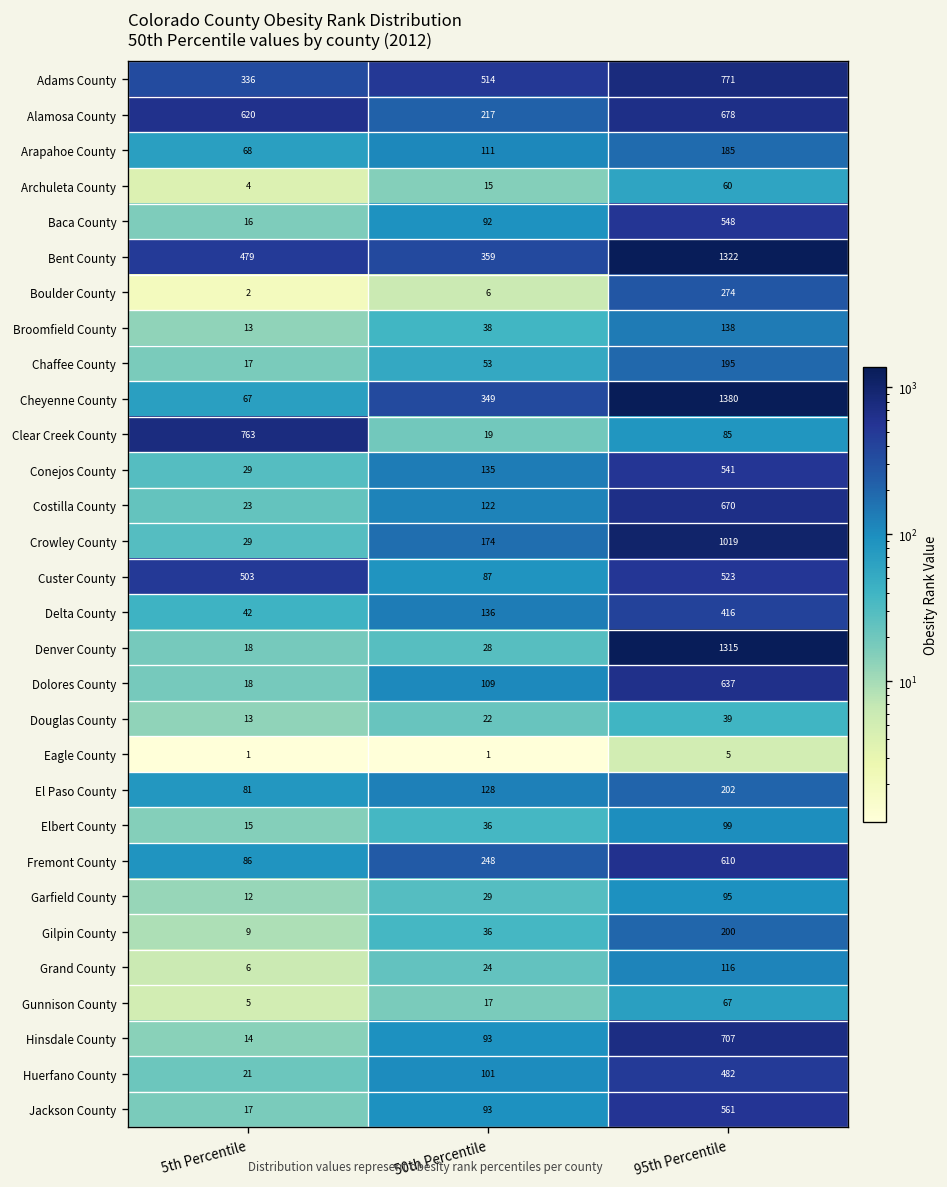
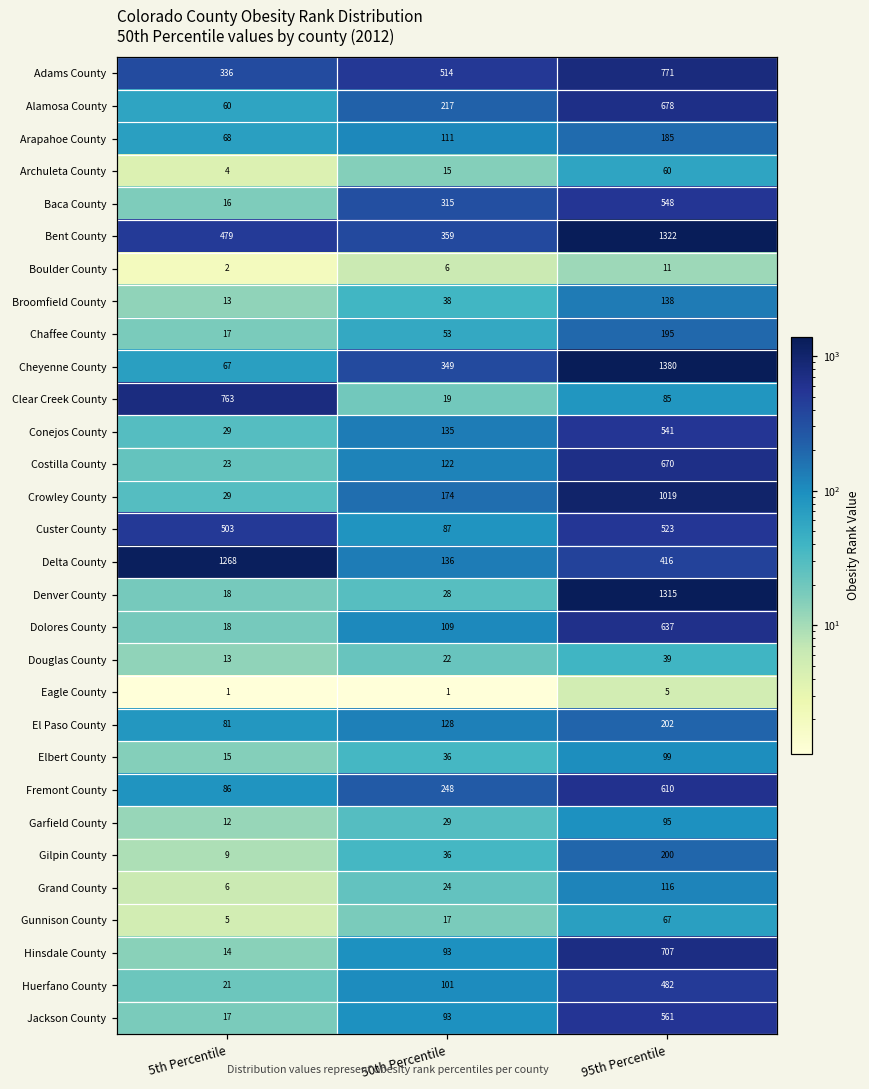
Alamosa County, 5th Percentile: 620 -> 60
Baca County, 50th Percentile: 92 -> 315
Boulder County, 95th Percentile: 274 -> 11
Delta County, 5th Percentile: 42 -> 1268
